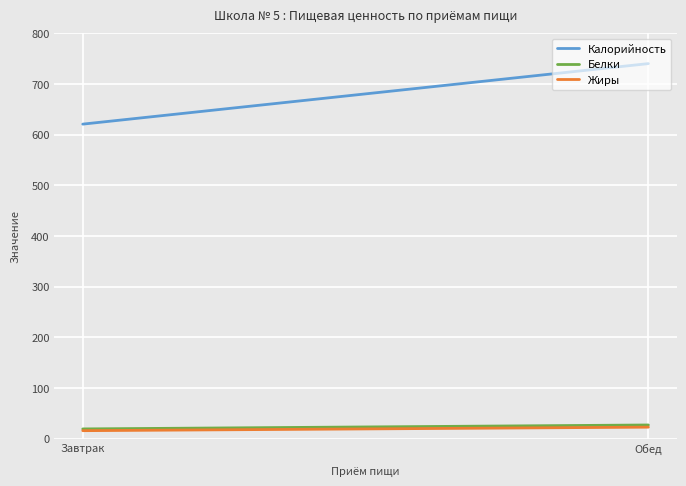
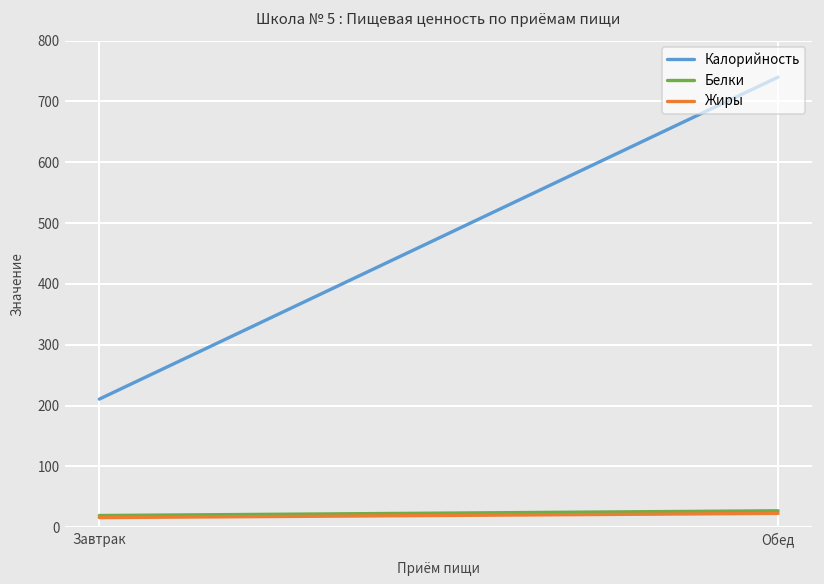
Калорийность, Завтрак: 620 -> 210
